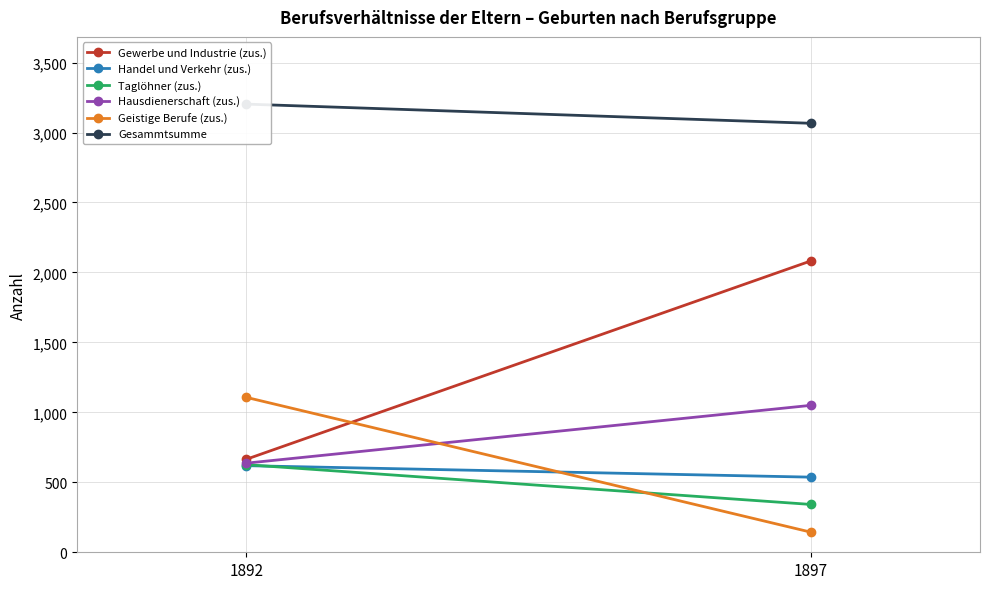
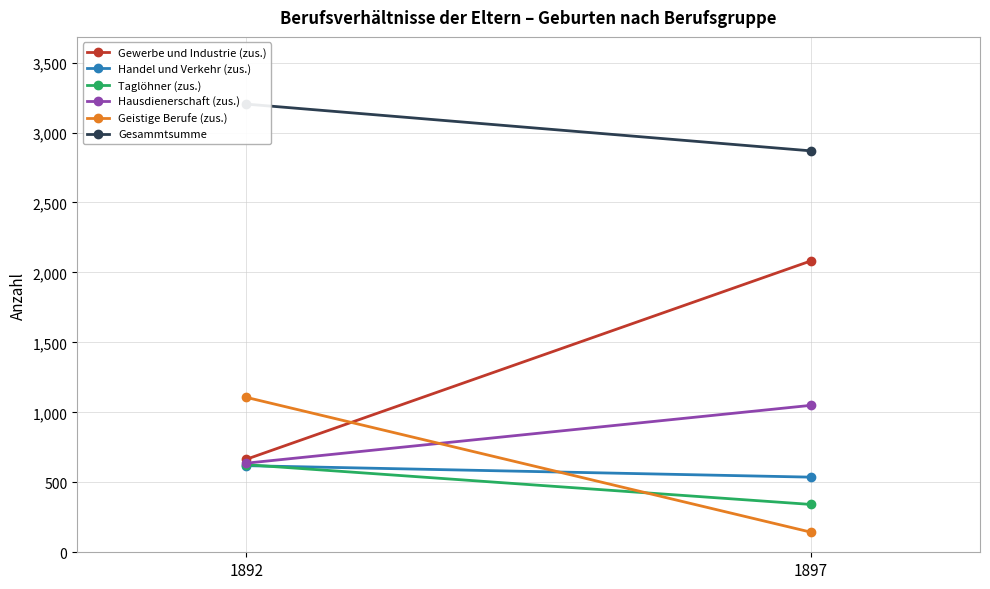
Gesammtsumme, 1897: 3,070 -> 2,870
